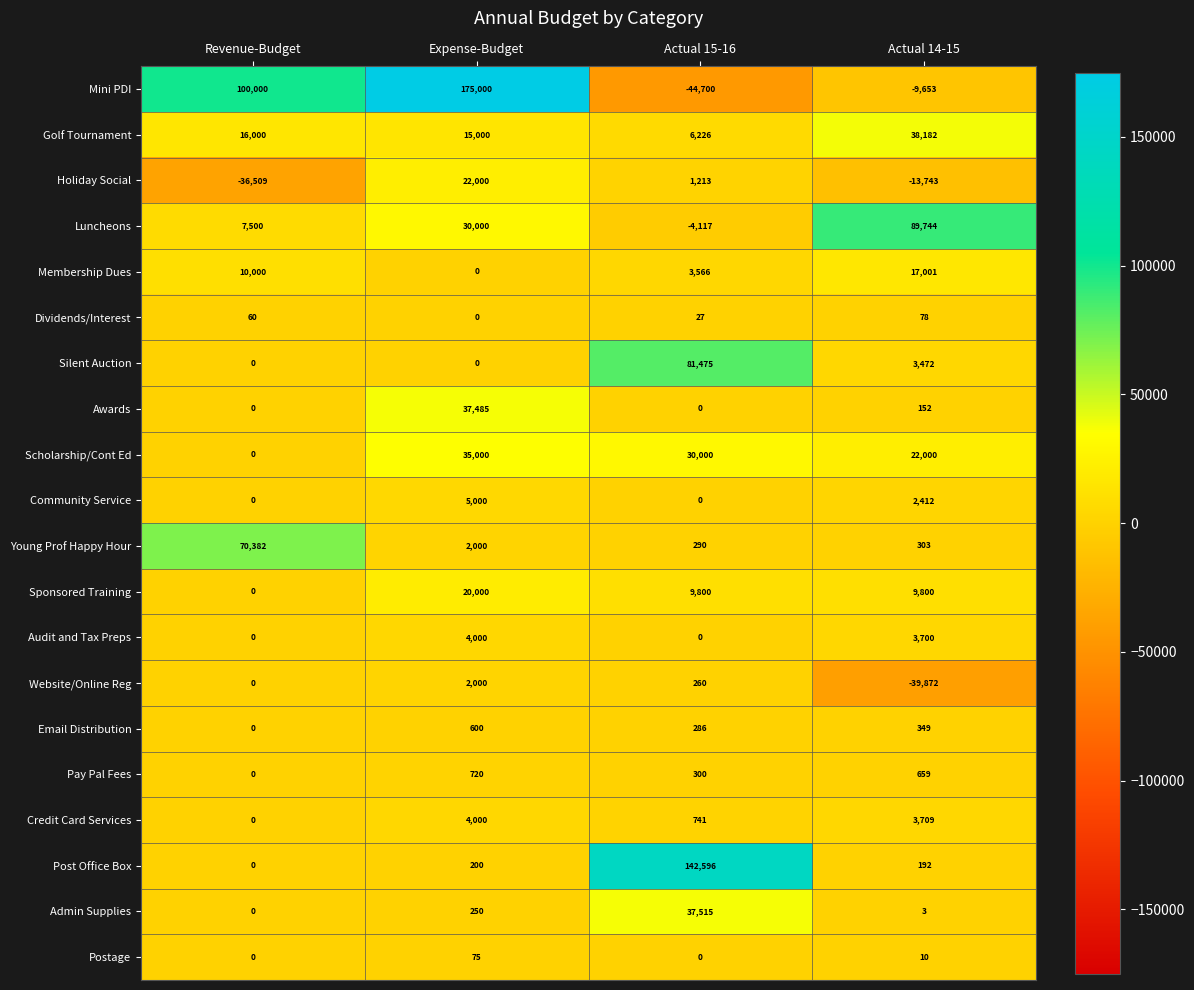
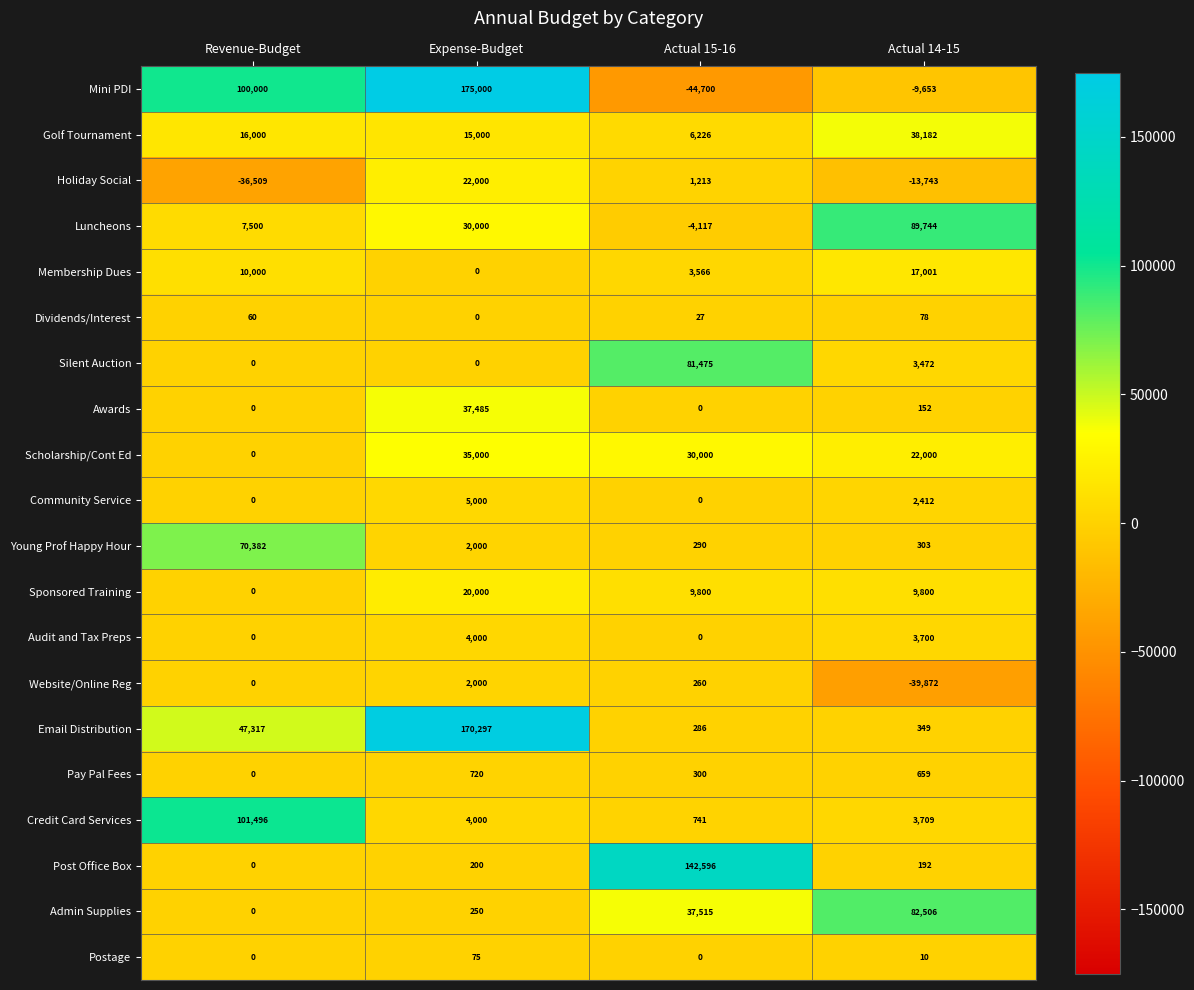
Email Distribution, Revenue-Budget: 0 -> 47,317
Email Distribution, Expense-Budget: 600 -> 170,297
Credit Card Services, Revenue-Budget: 0 -> 101,496
Admin Supplies, Actual 14-15: 3 -> 82,506
